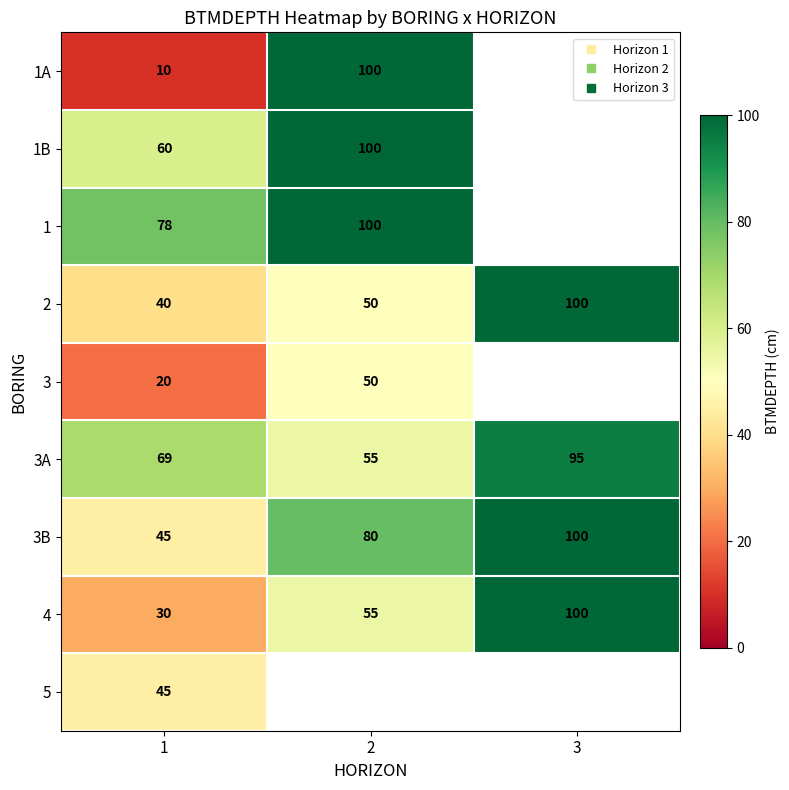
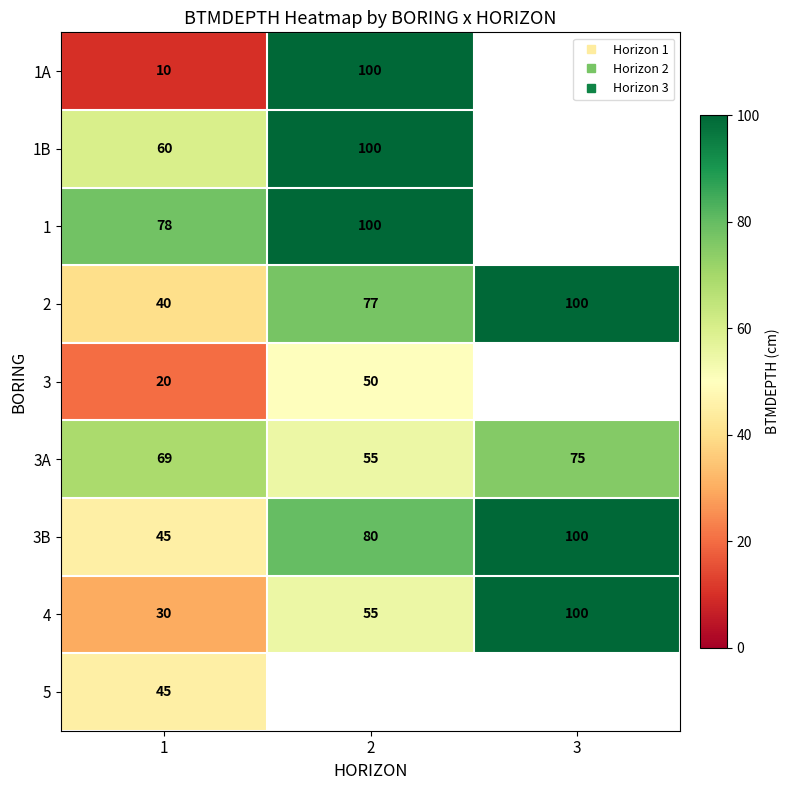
2, 2: 50 -> 77
3A, 3: 95 -> 75
